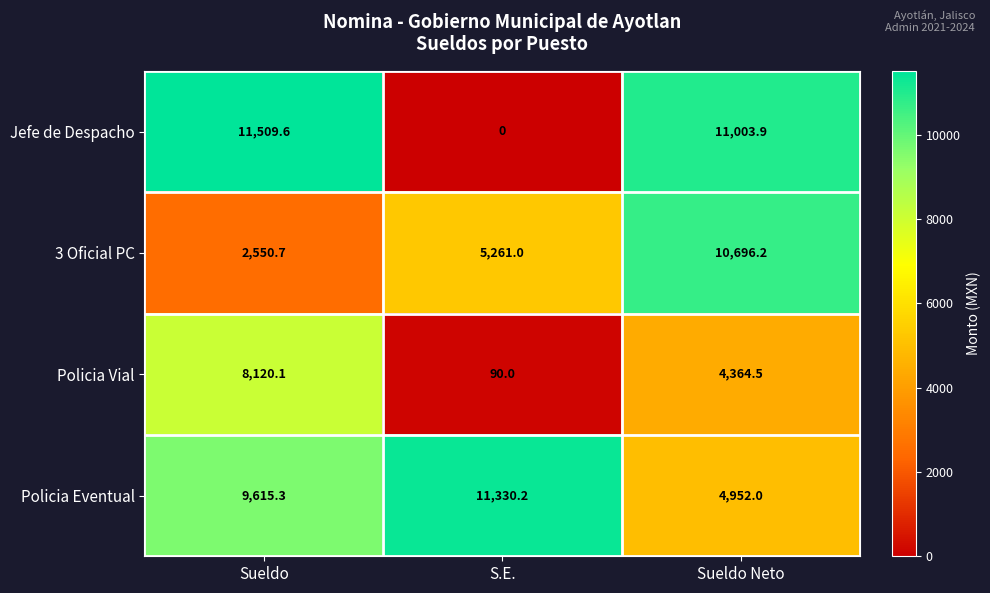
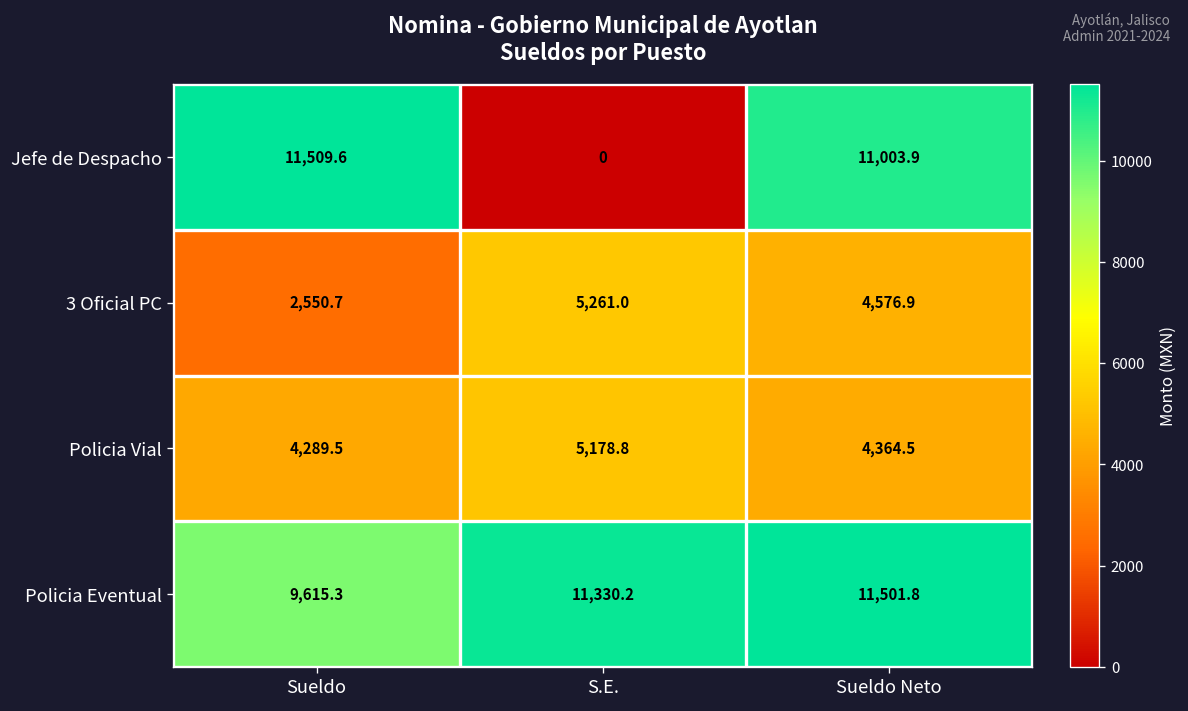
3 Oficial PC, Sueldo Neto: 10,696.2 -> 4,576.9
Policia Vial, Sueldo: 8,120.1 -> 4,289.5
Policia Vial, S.E.: 90.0 -> 5,178.8
Policia Eventual, Sueldo Neto: 4,952.0 -> 11,501.8
